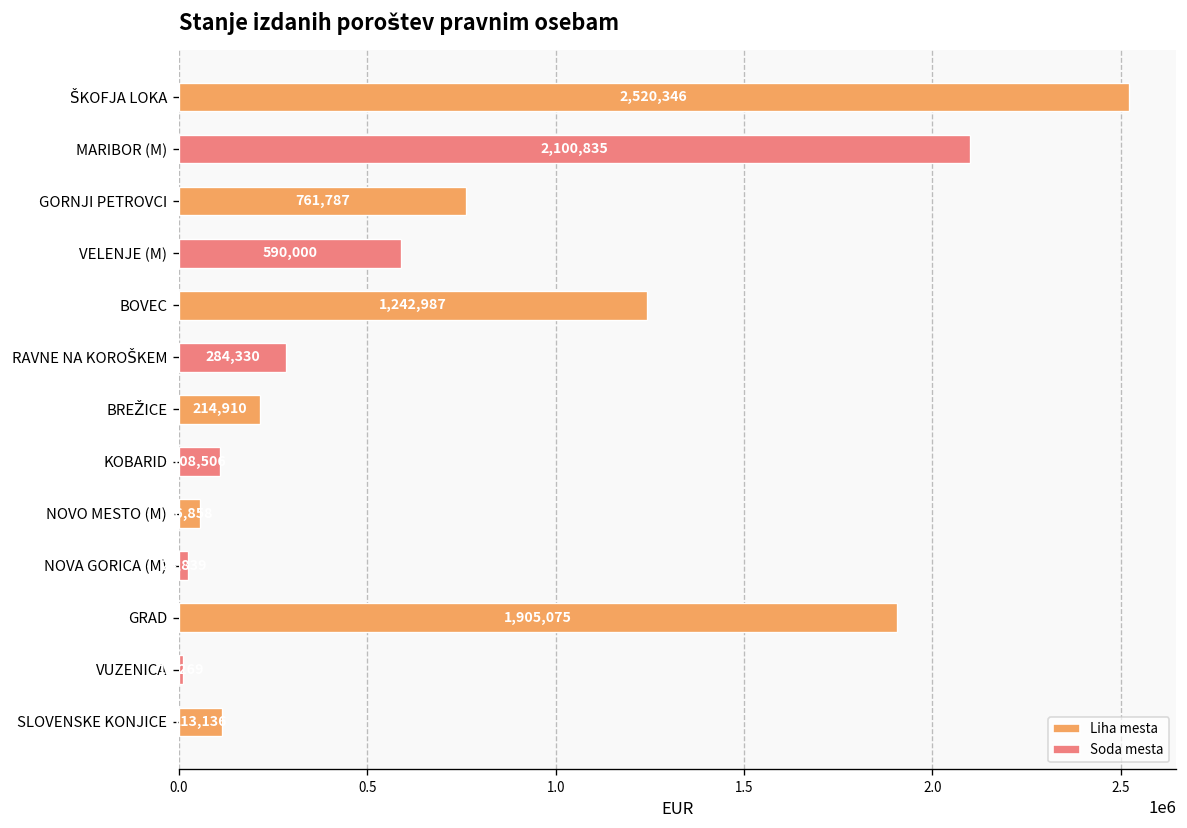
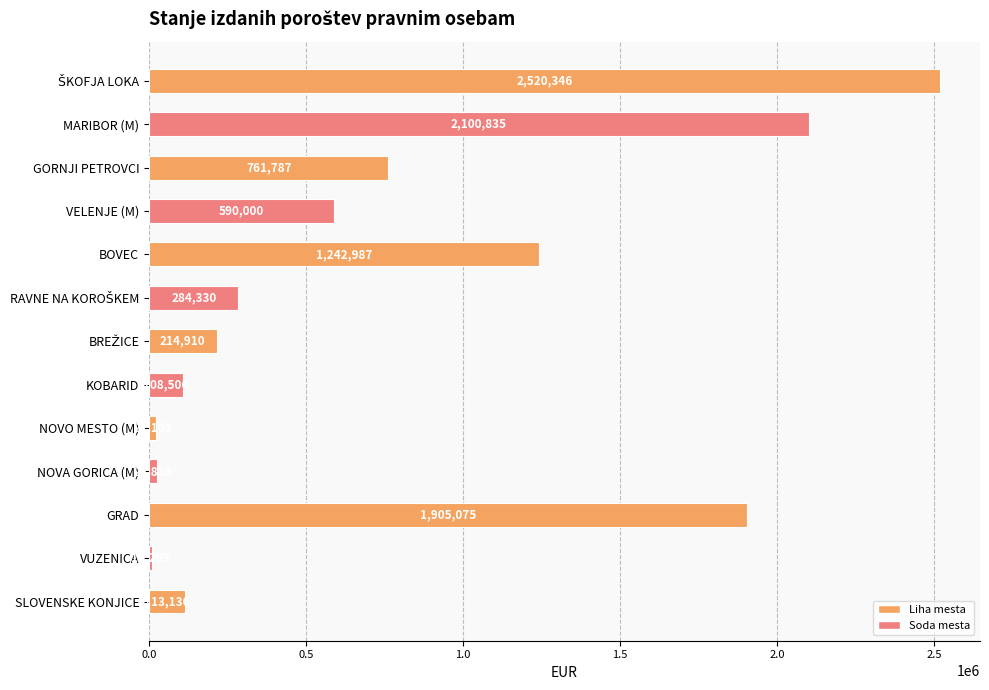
NOVO MESTO (M): 60000 -> 20000
